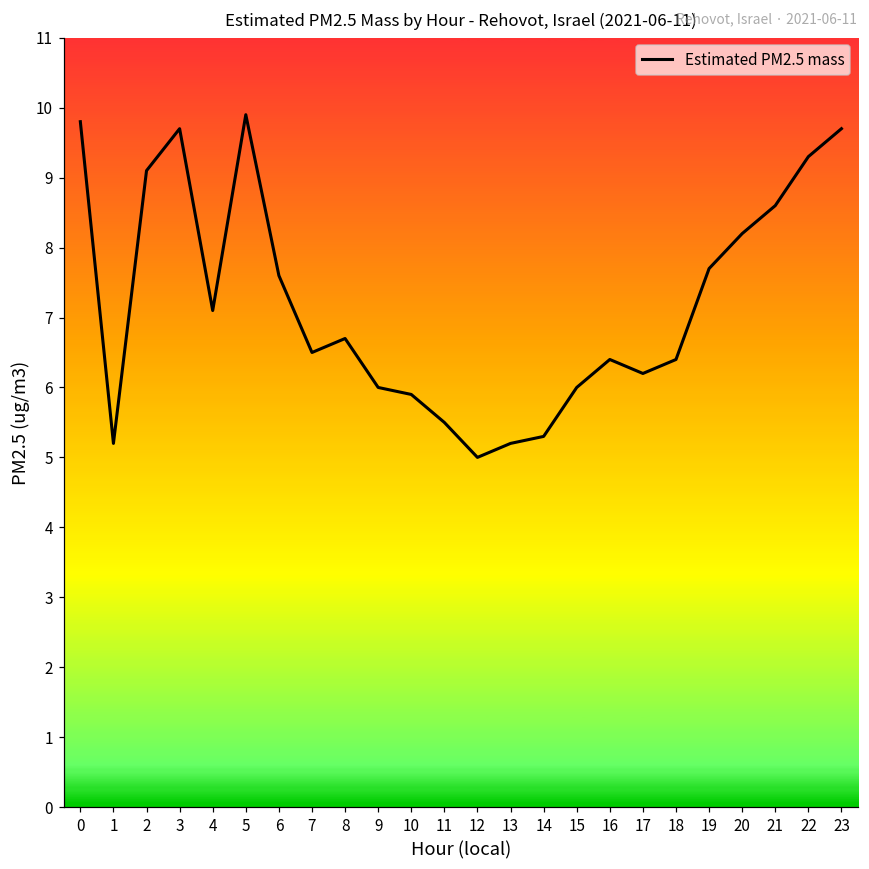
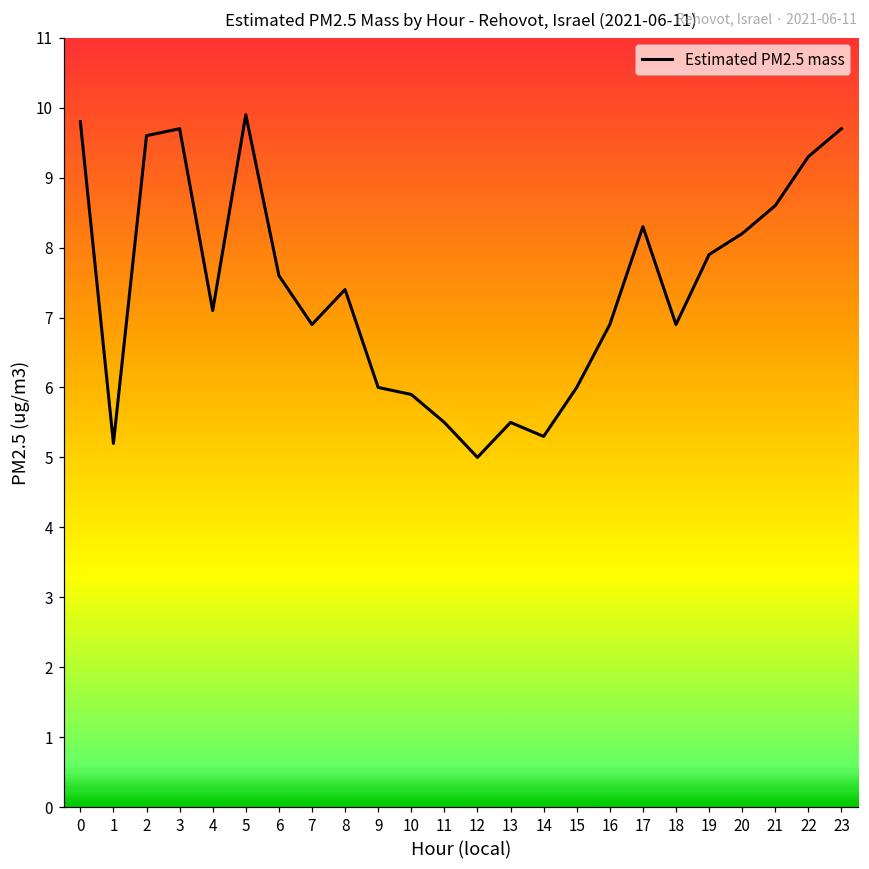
2: 9.1 -> 9.6
7: 6.5 -> 6.9
8: 6.7 -> 7.4
13: 5.2 -> 5.5
16: 6.4 -> 6.9
17: 6.2 -> 8.3
18: 6.4 -> 6.9
19: 7.7 -> 7.9
